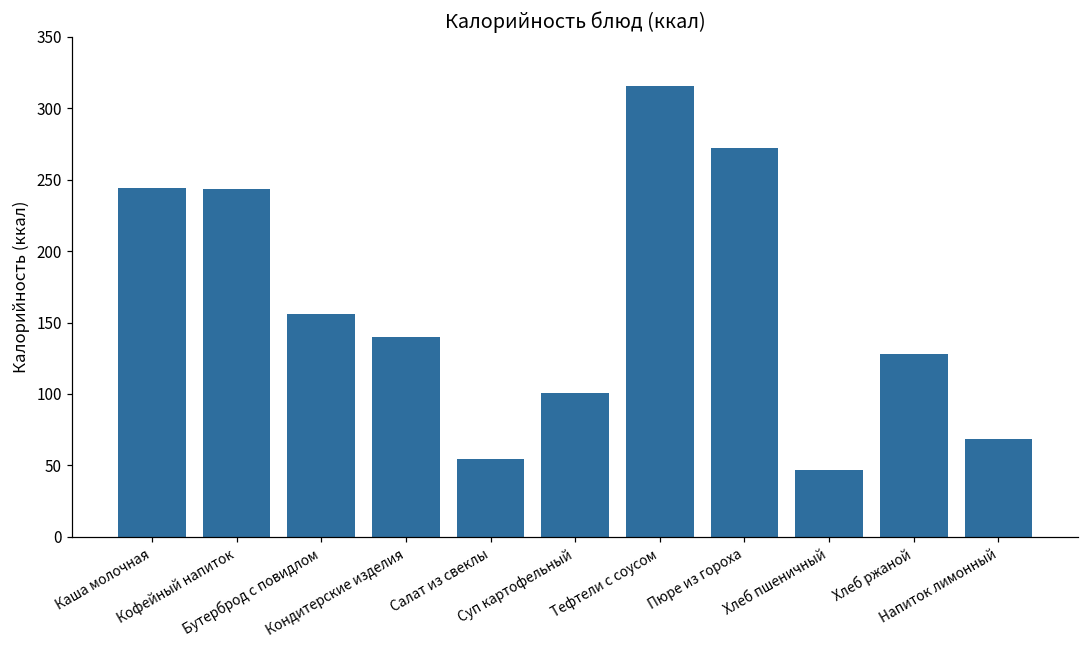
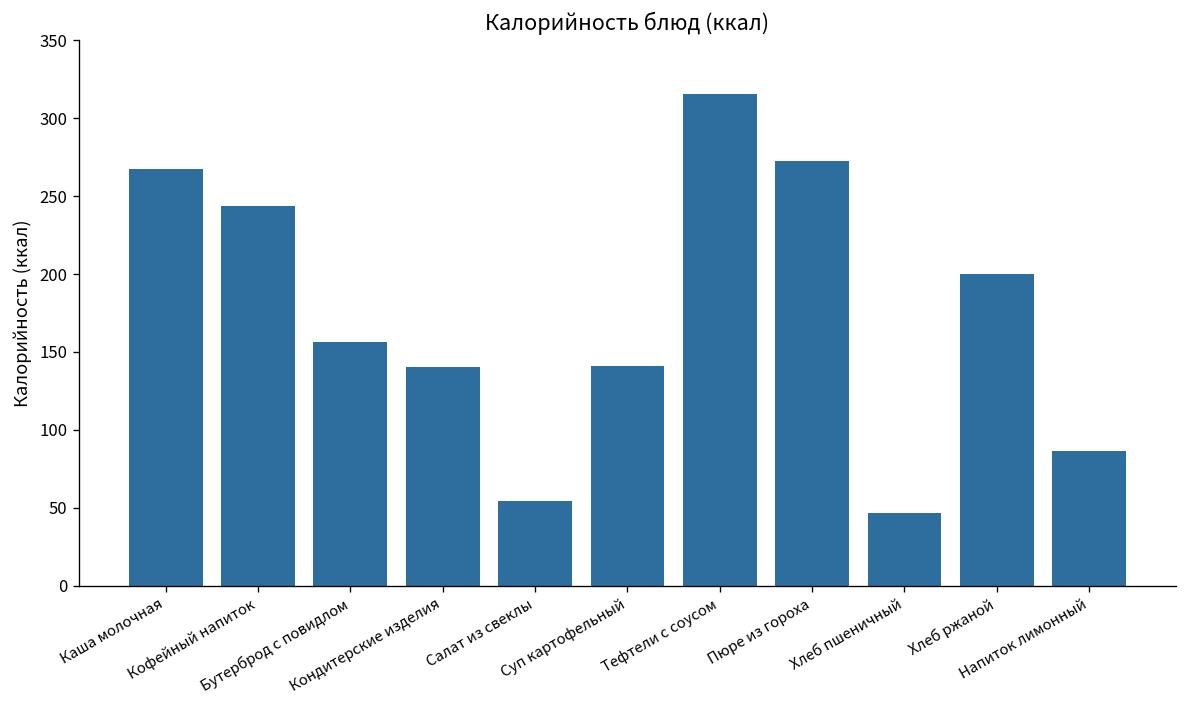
Каша молочная: 244 -> 267
Суп картофельный: 100 -> 141
Хлеб ржаной: 128 -> 200
Напиток лимонный: 69 -> 86
